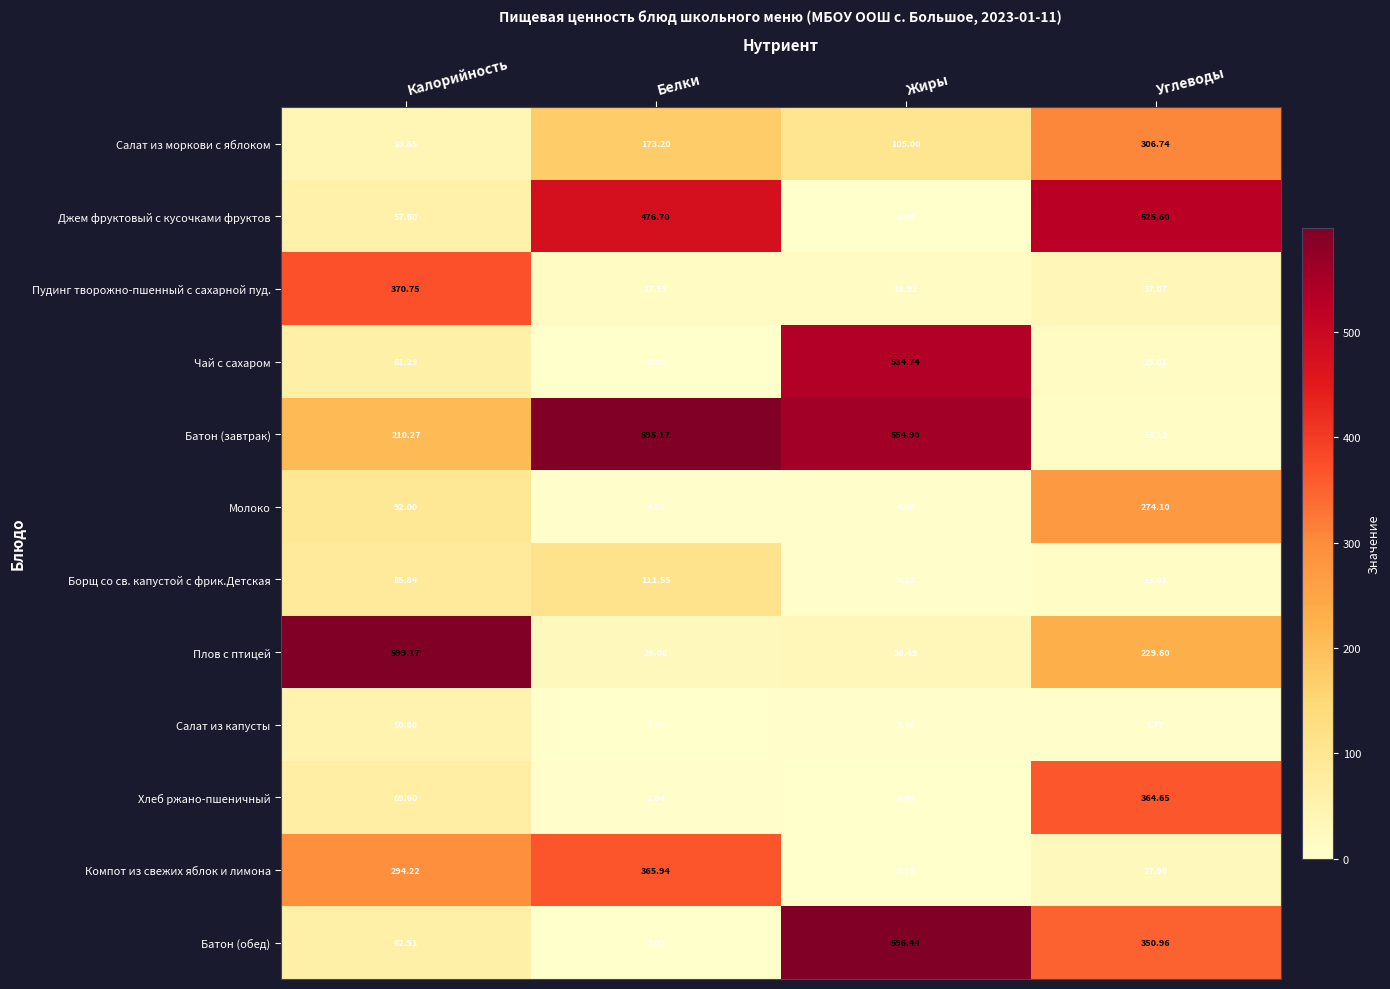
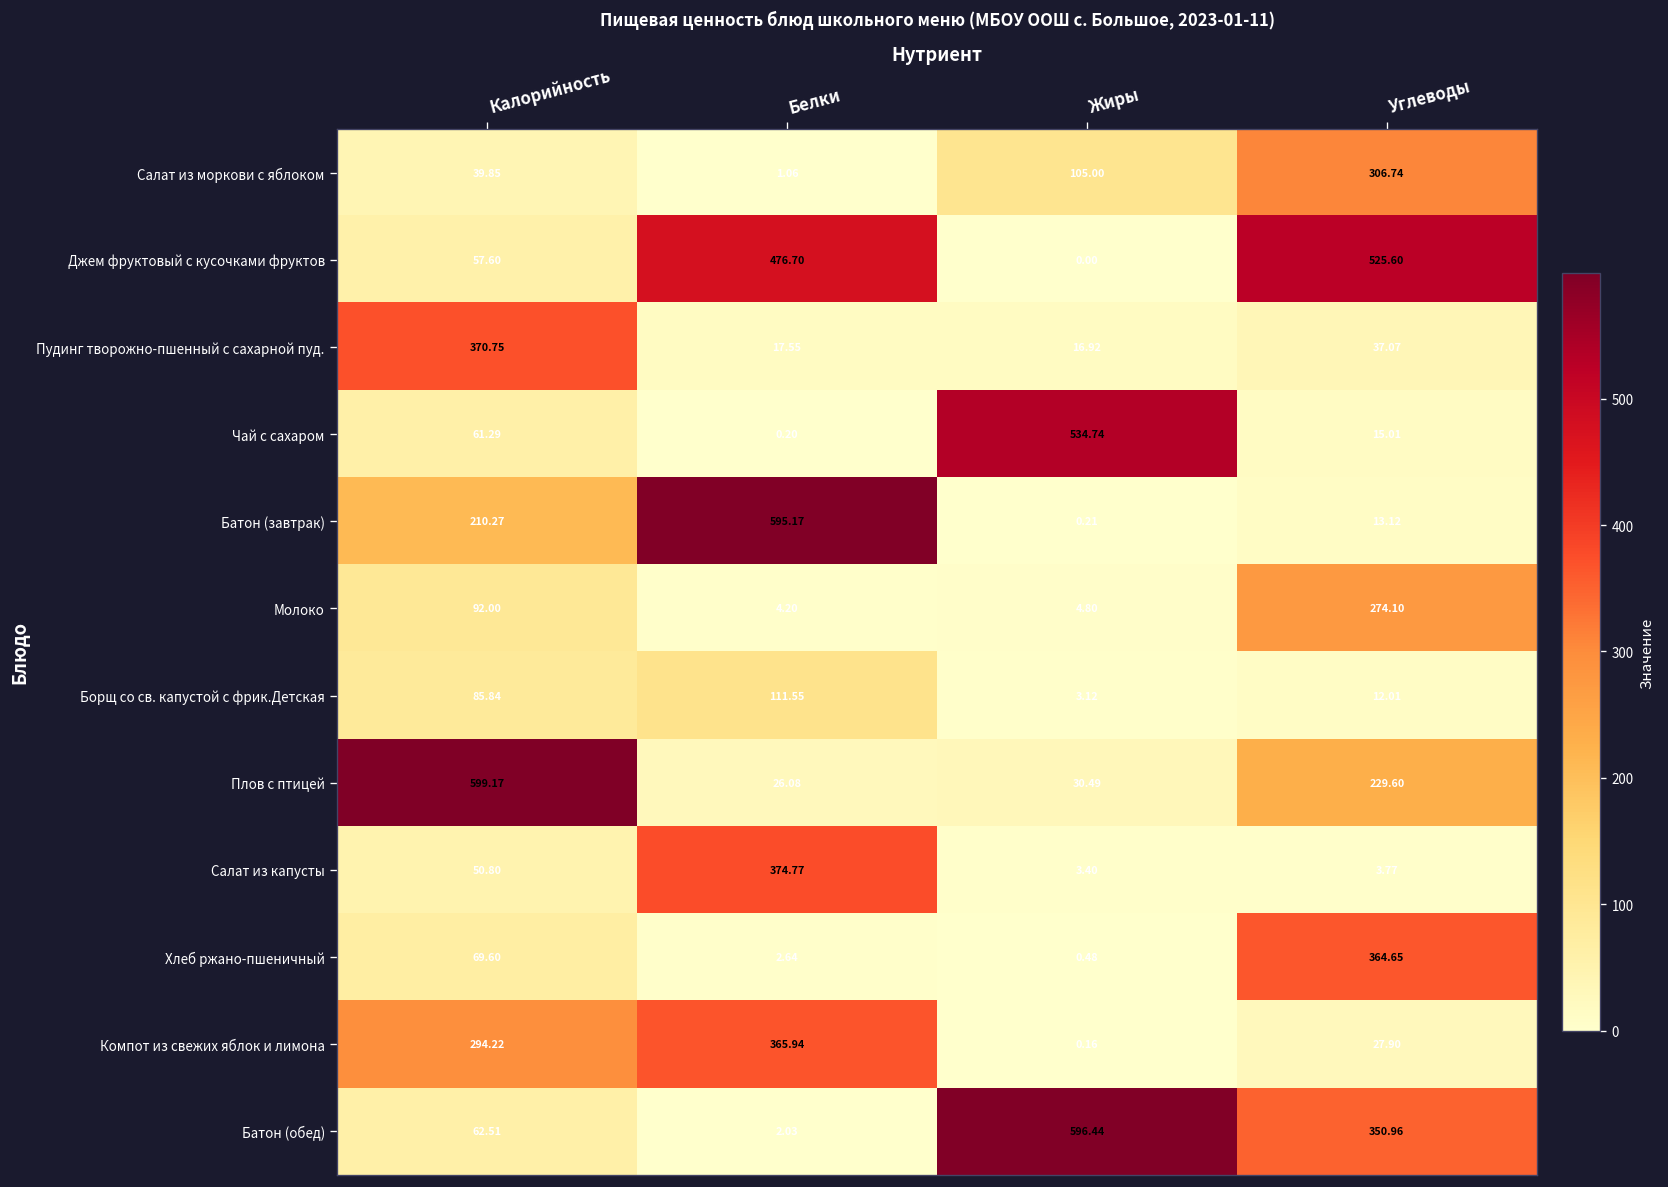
Салат из моркови с яблоком, Белки: 173.20 -> 1.06
Батон (завтрак), Жиры: 554.90 -> 0.21
Салат из капусты, Белки: 1.28 -> 374.77
